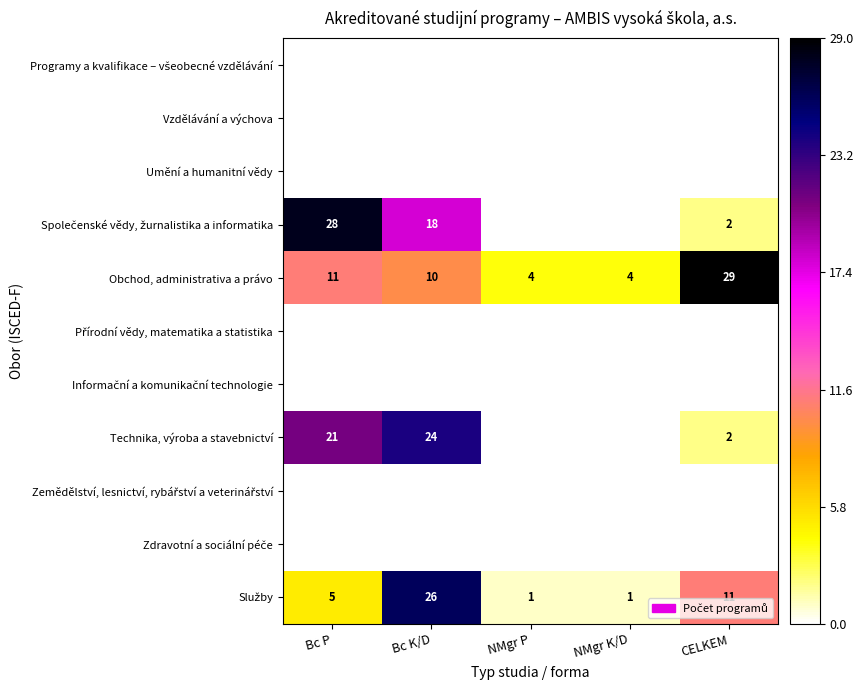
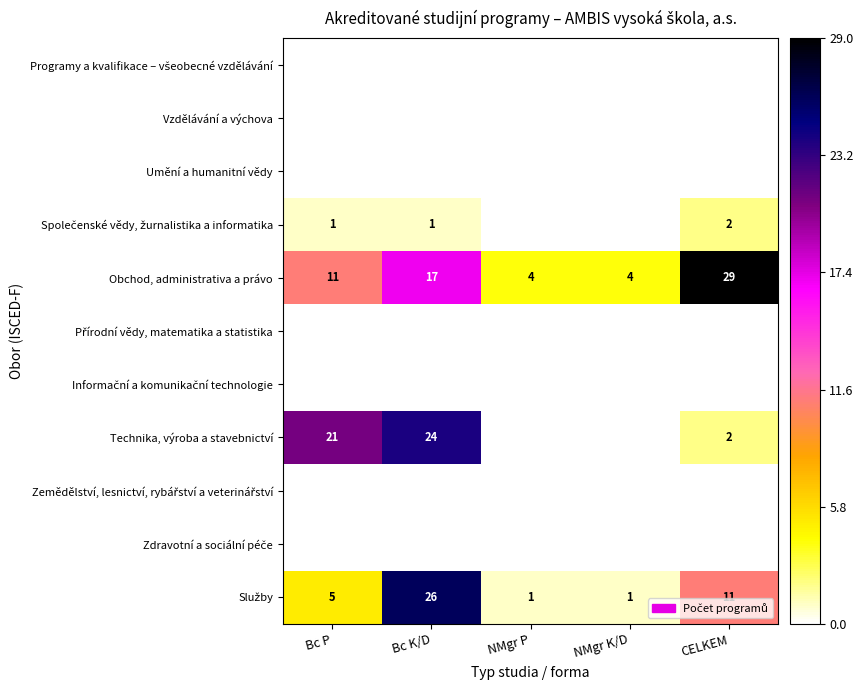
Společenské vědy, žurnalistika a informatika, Bc P: 28 -> 1
Společenské vědy, žurnalistika a informatika, Bc K/D: 18 -> 1
Obchod, administrativa a právo, Bc K/D: 10 -> 17
